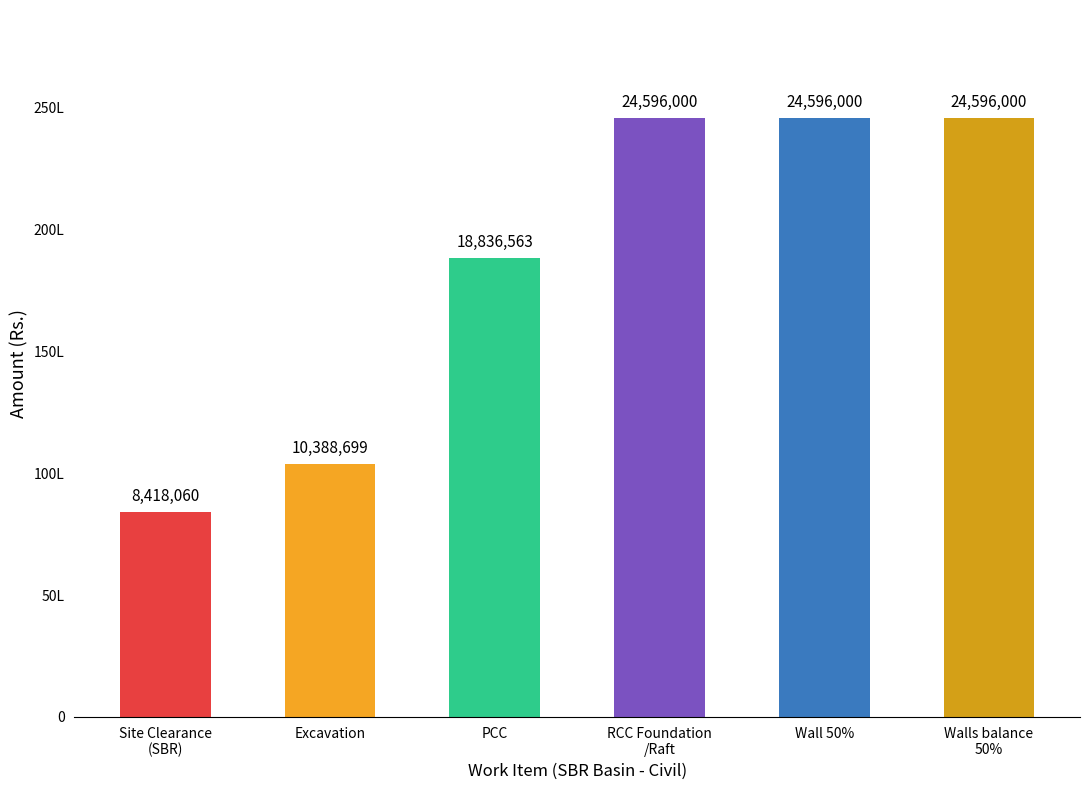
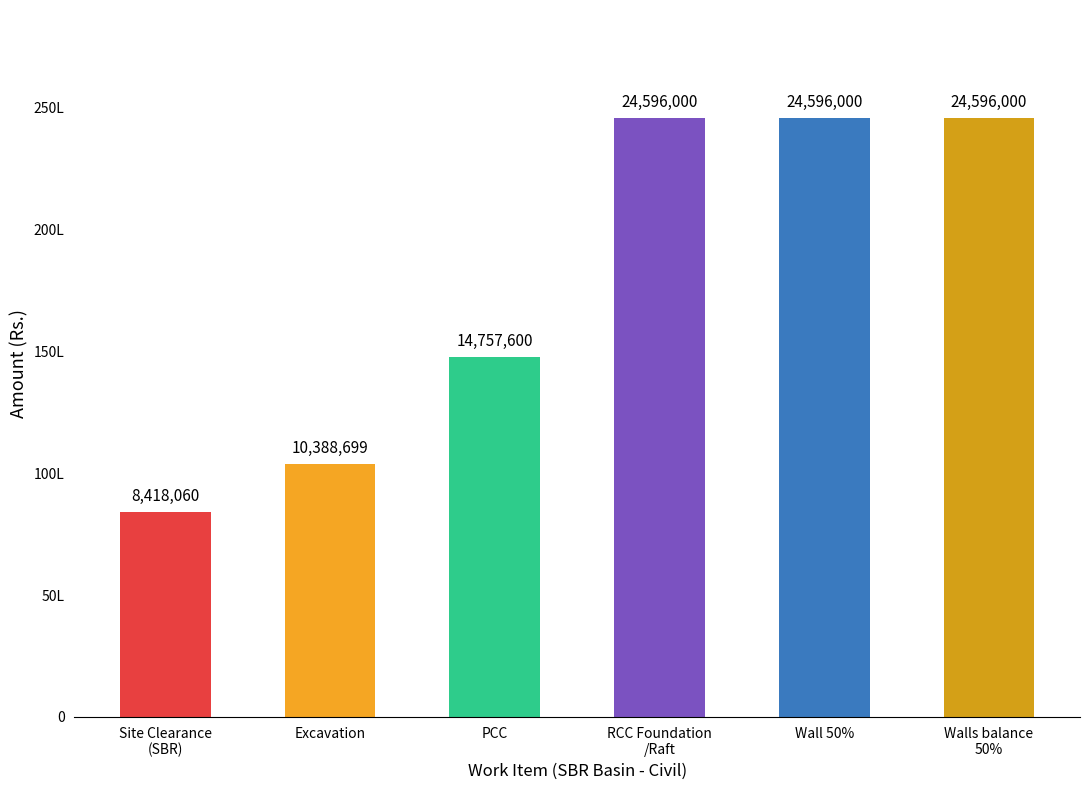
PCC: 18,836,563 -> 14,757,600
